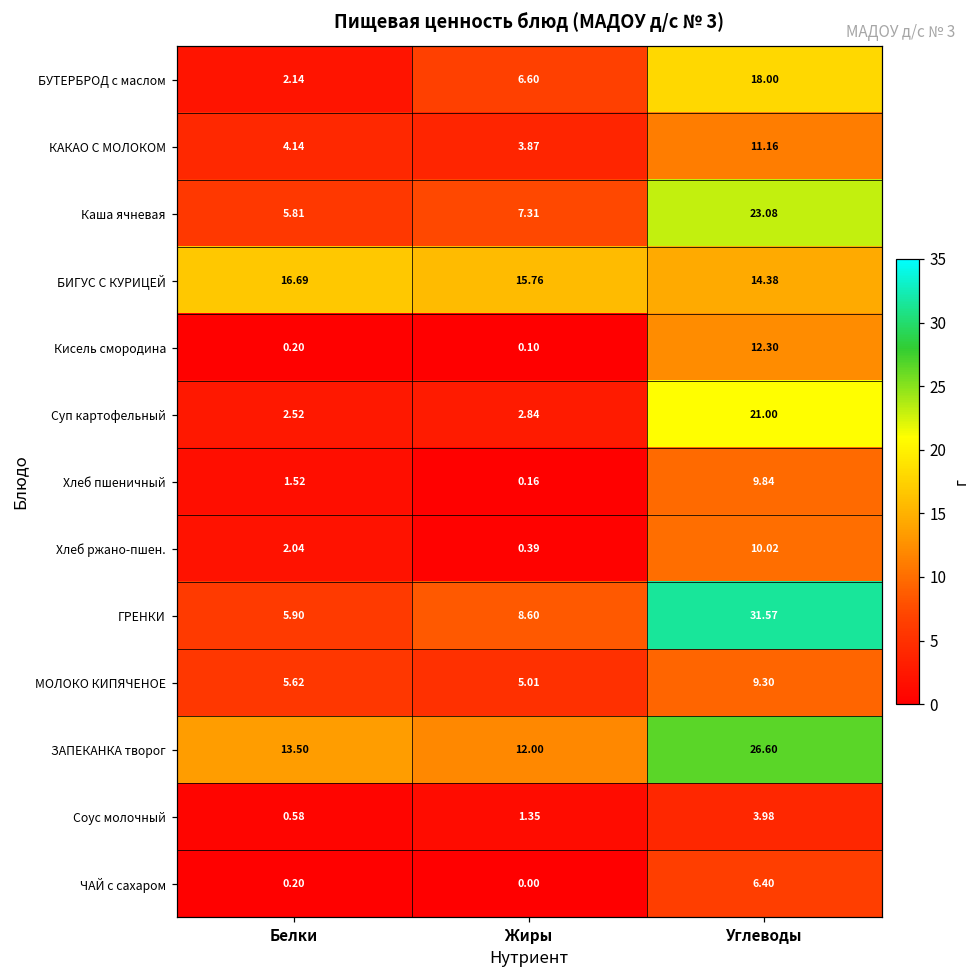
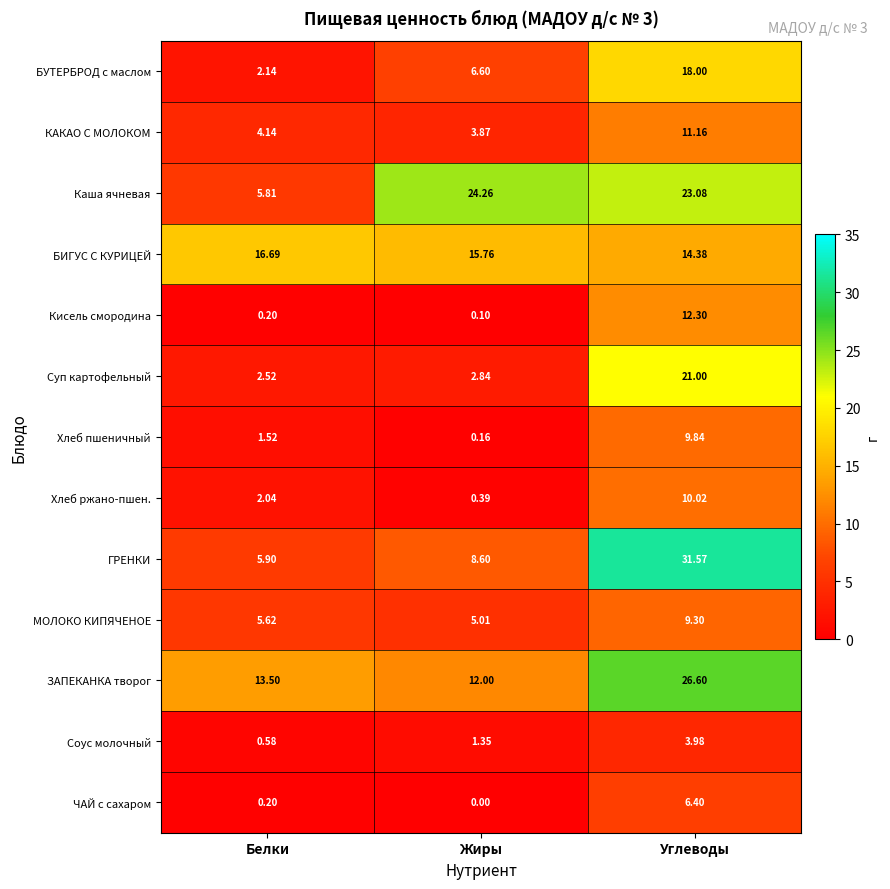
Каша ячневая, Жиры: 7.31 -> 24.26
